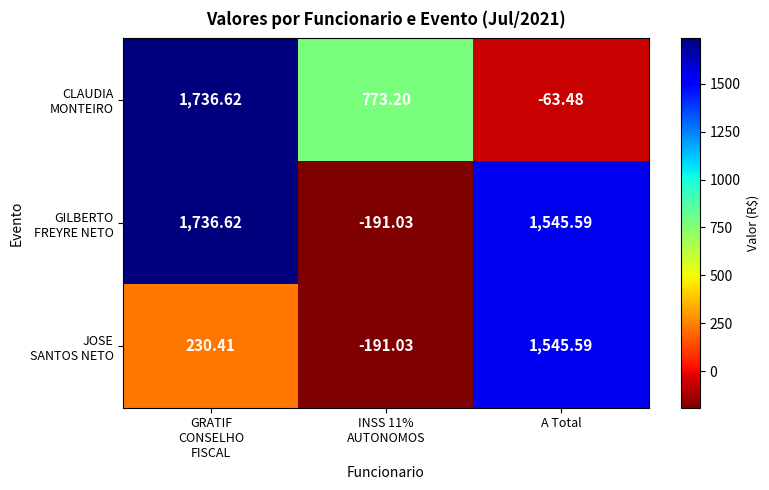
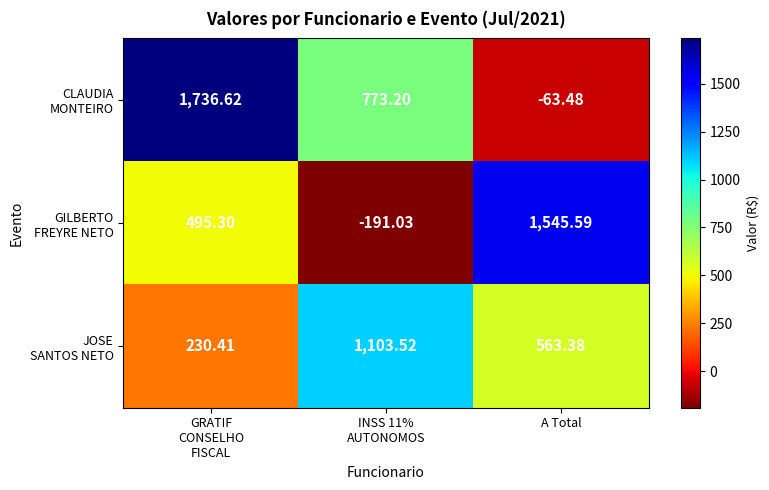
GILBERTO FREYRE NETO, GRATIF CONSELHO FISCAL: 1,736.62 -> 495.30
JOSE SANTOS NETO, INSS 11% AUTONOMOS: -191.03 -> 1,103.52
JOSE SANTOS NETO, A Total: 1,545.59 -> 563.38
